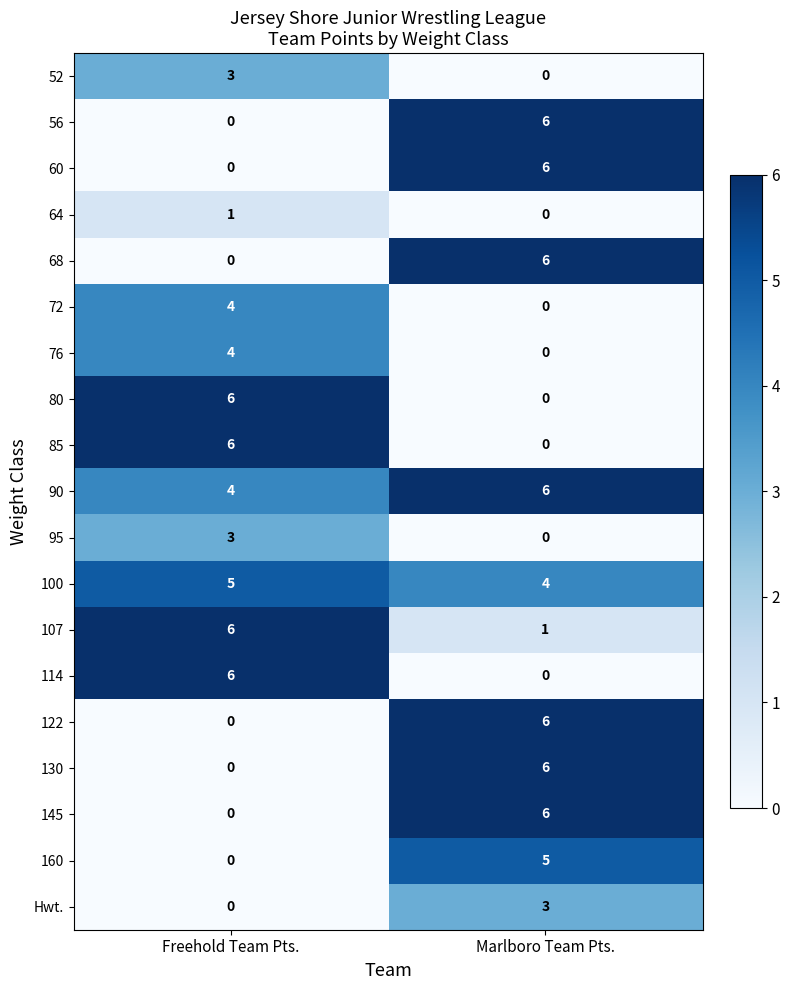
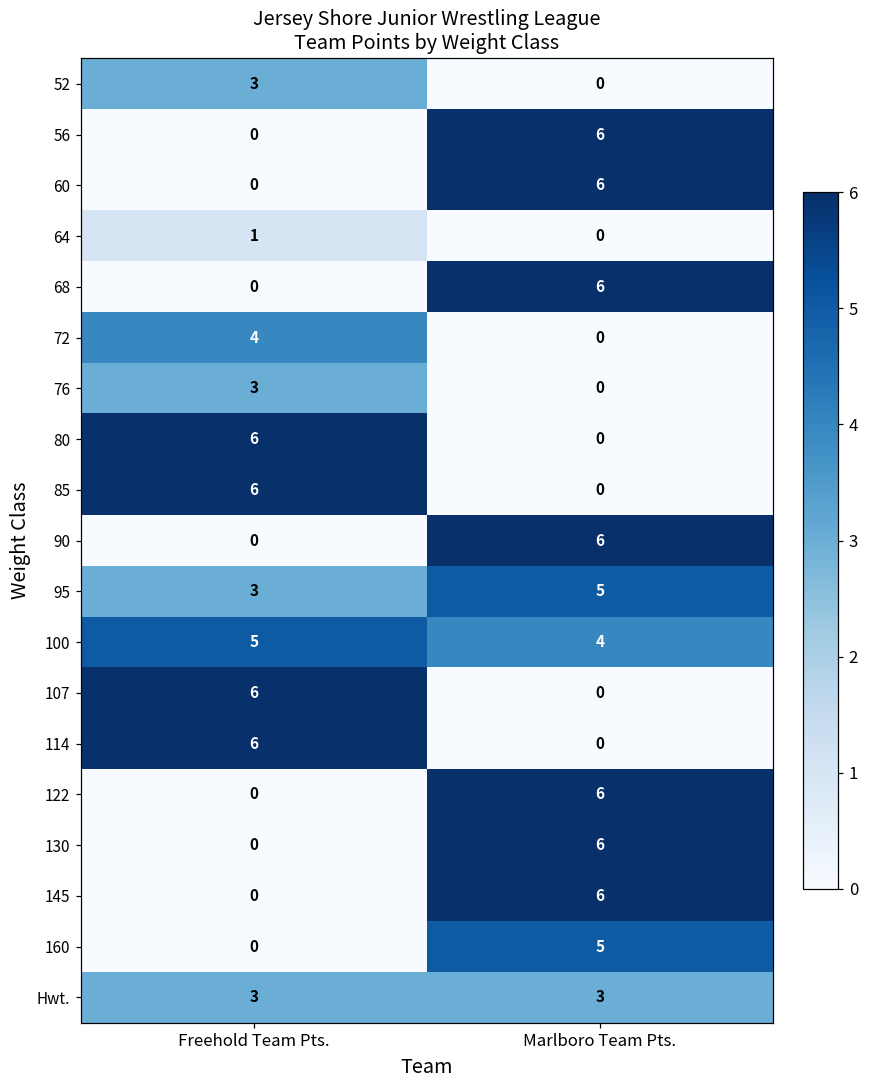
76, Freehold Team Pts.: 4 -> 3
90, Freehold Team Pts.: 4 -> 0
95, Marlboro Team Pts.: 0 -> 5
107, Marlboro Team Pts.: 1 -> 0
Hwt., Freehold Team Pts.: 0 -> 3
